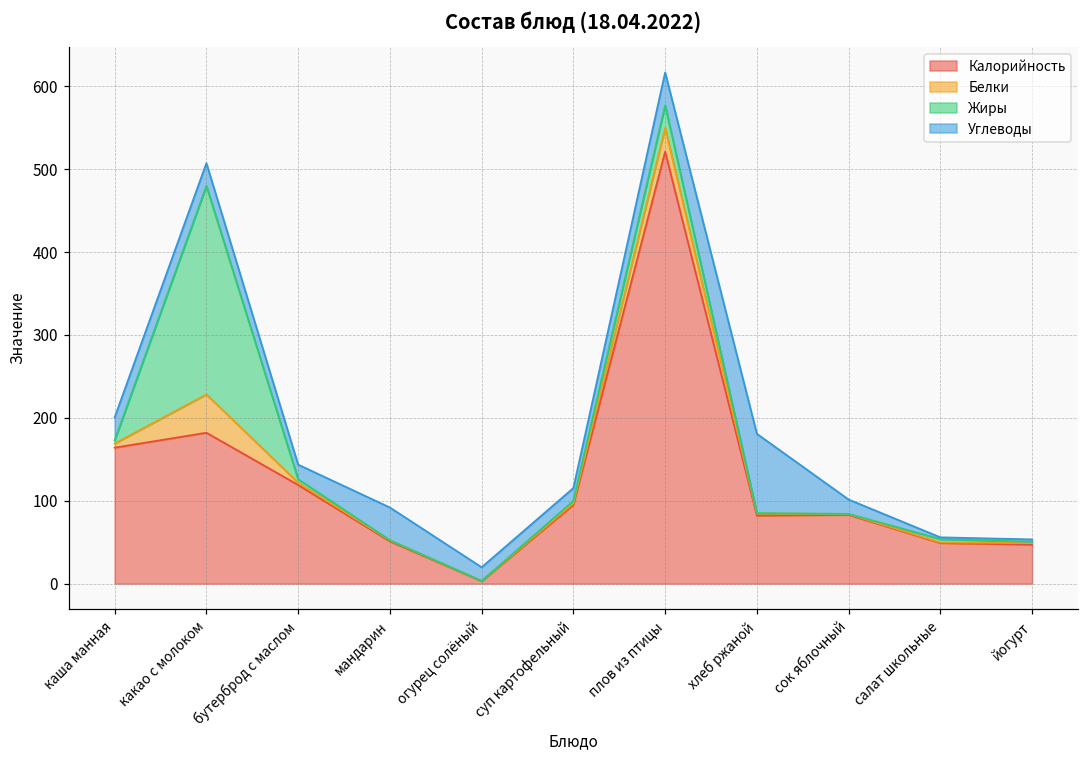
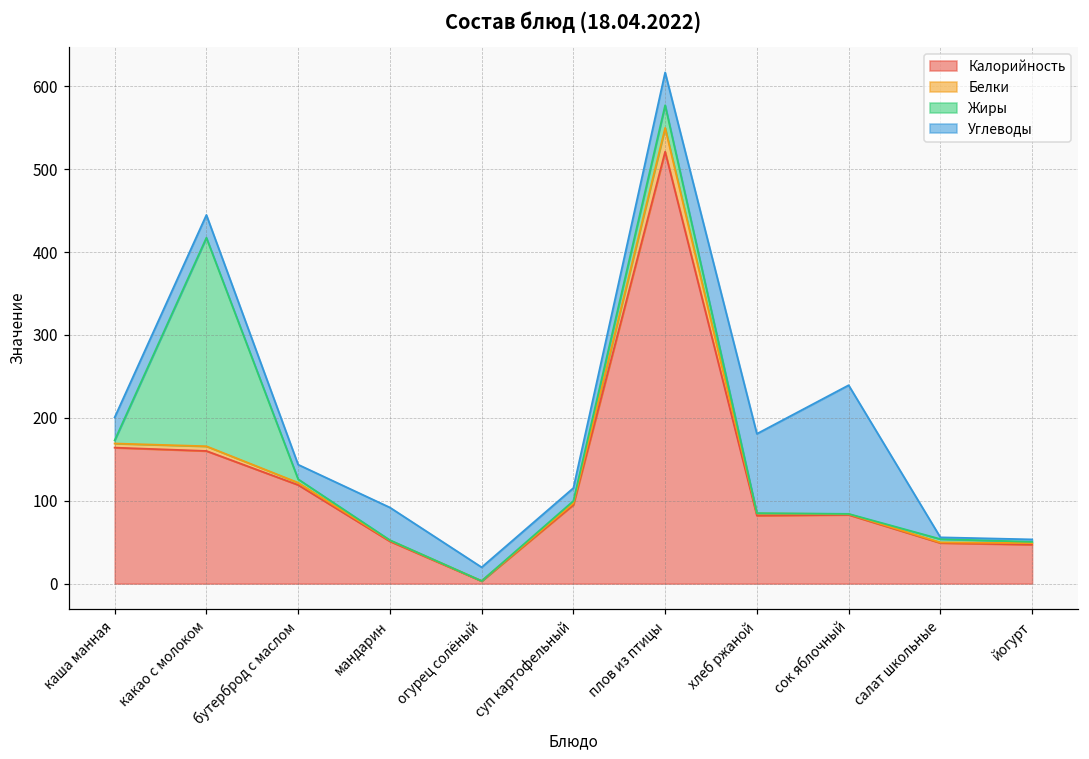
Калорийность, какао с молоком: 180 -> 160
Белки, какао с молоком: 50 -> 10
Углеводы, сок яблочный: 20 -> 160
